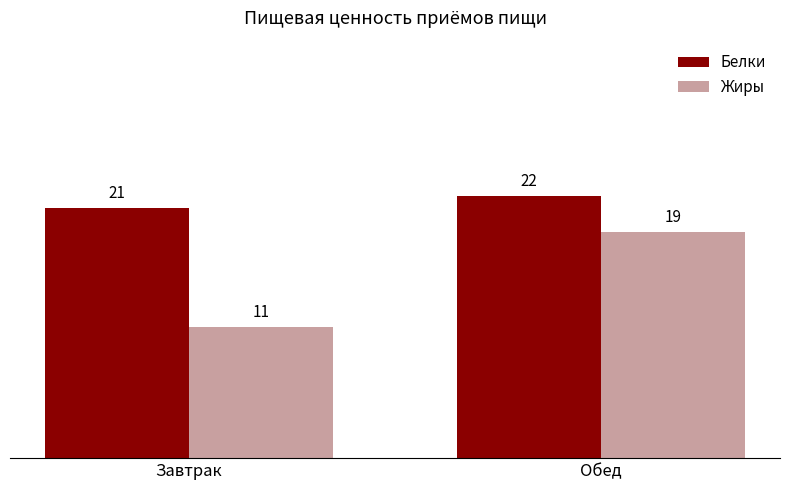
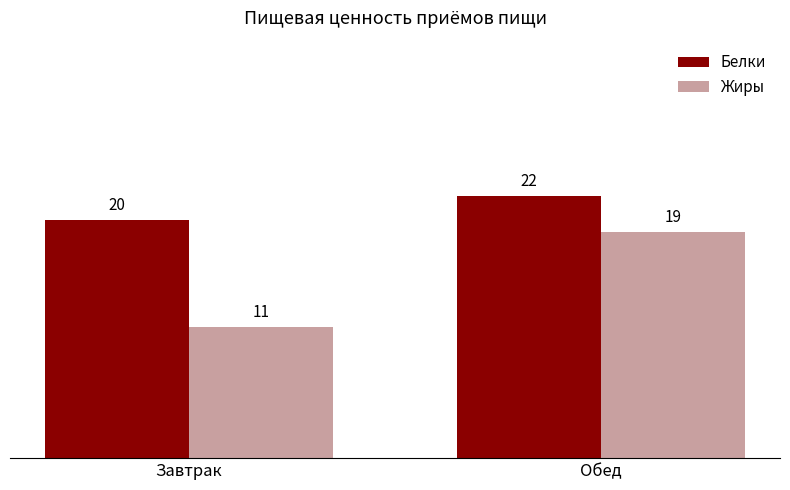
Белки, Завтрак: 21 -> 20
